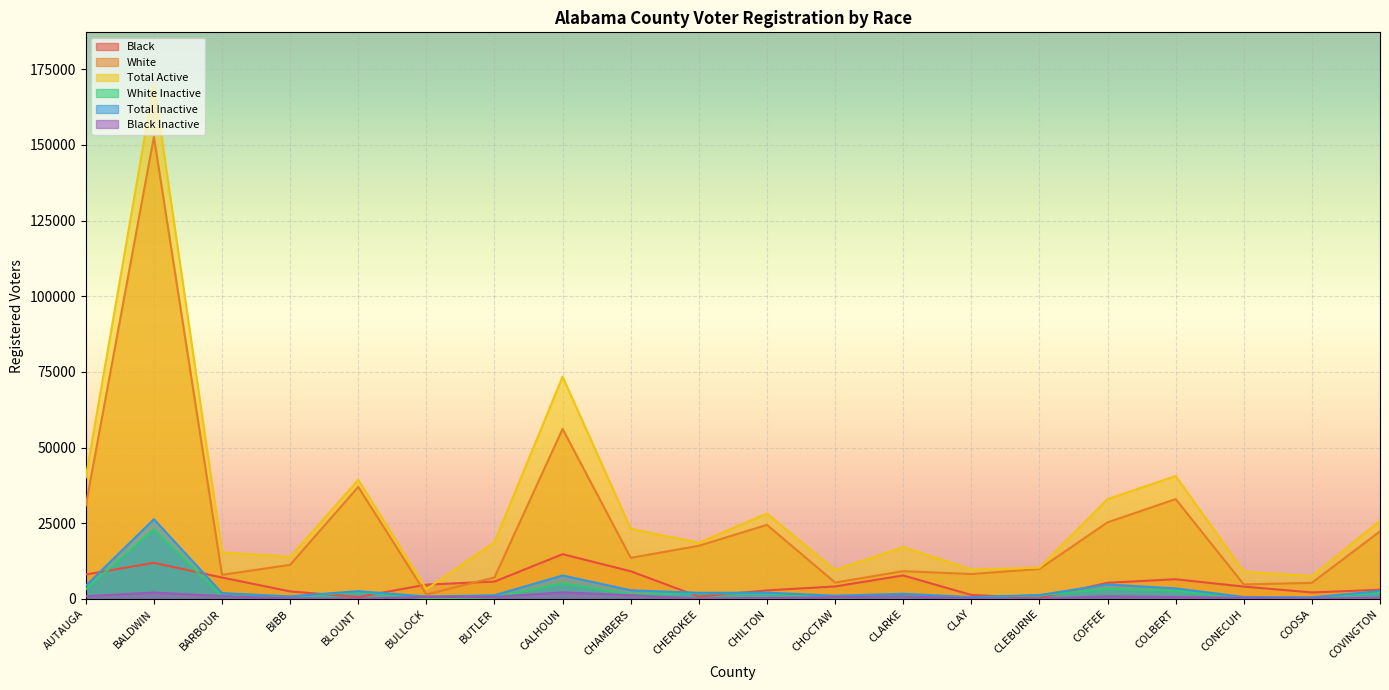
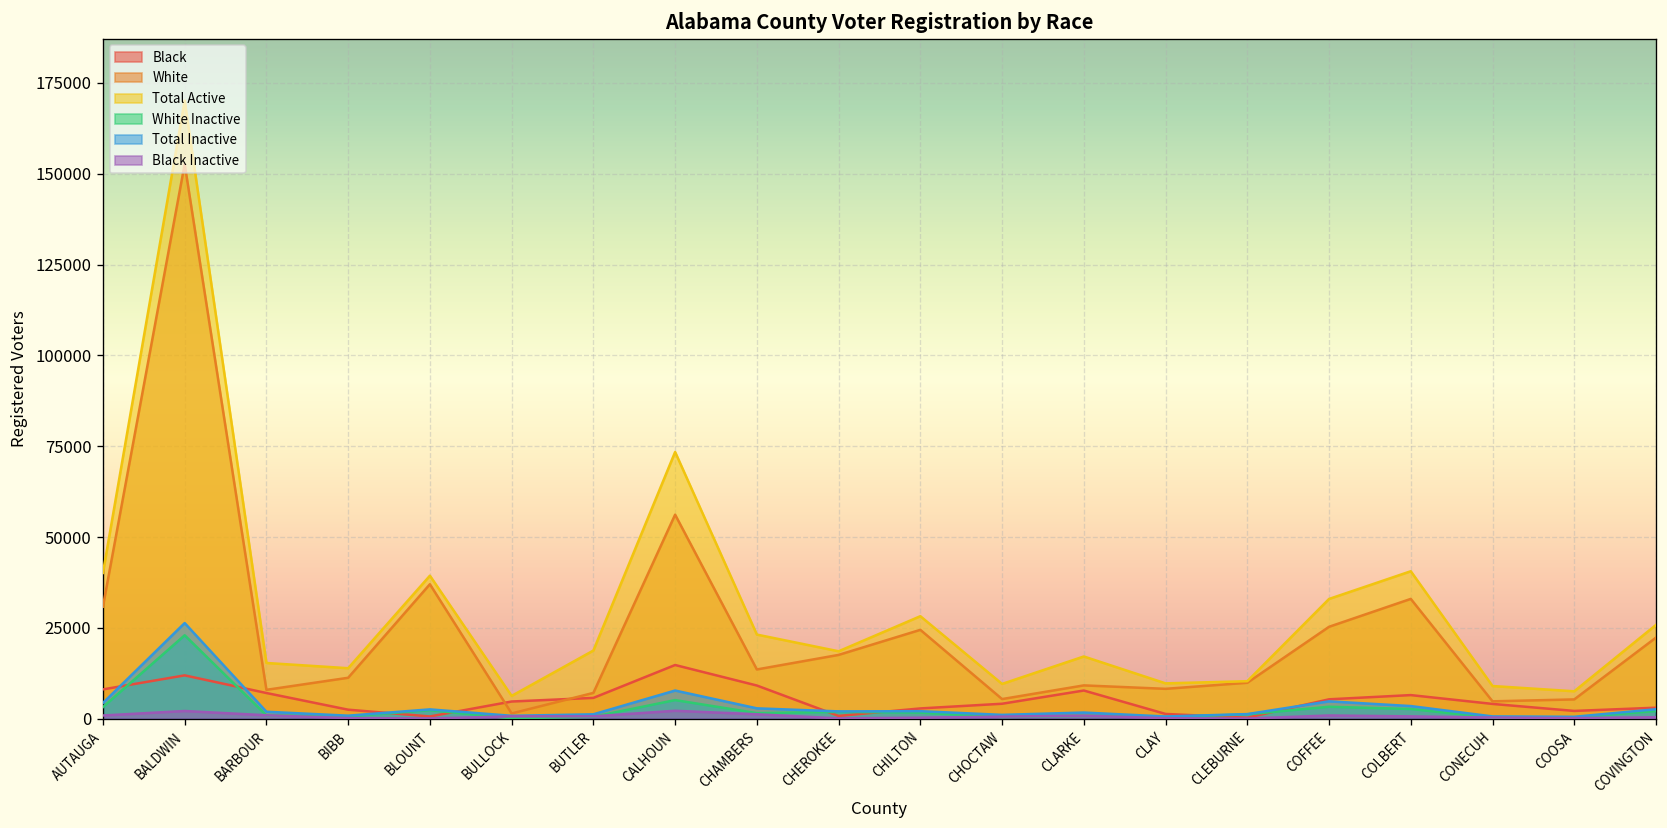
Total Active, BULLOCK: 3000 -> 6000
